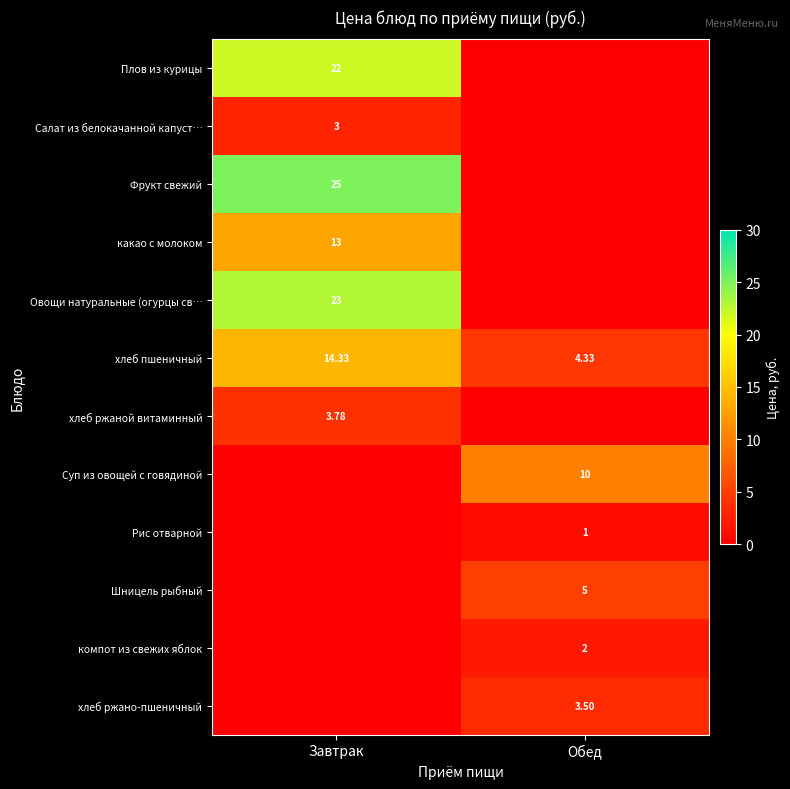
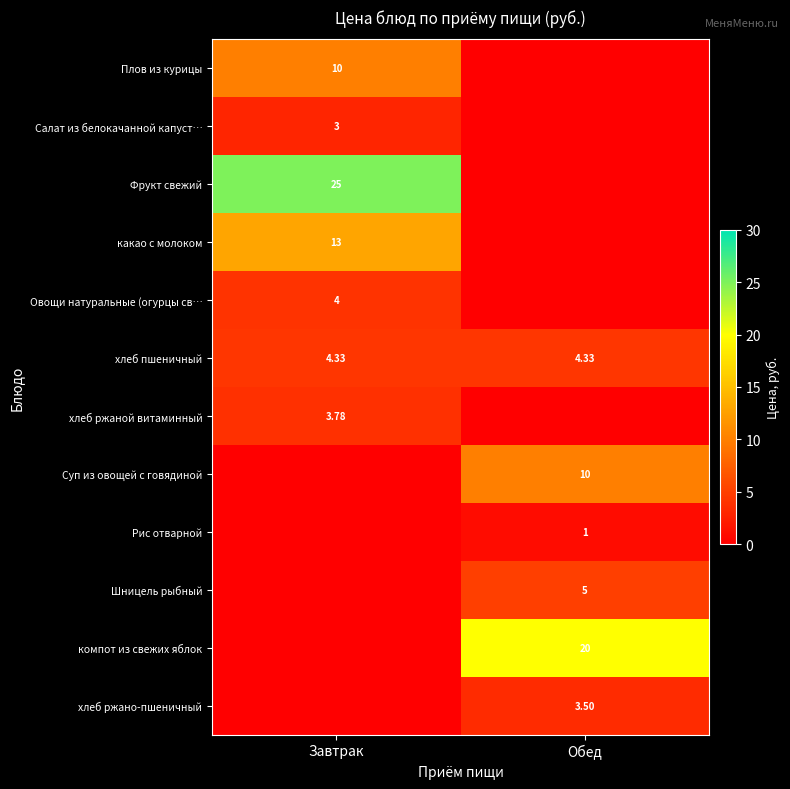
Плов из курицы, Завтрак: 22 -> 10
Овощи натуральные (огурцы св…, Завтрак: 23 -> 4
хлеб пшеничный, Завтрак: 14.33 -> 4.33
компот из свежих яблок, Обед: 2 -> 20
